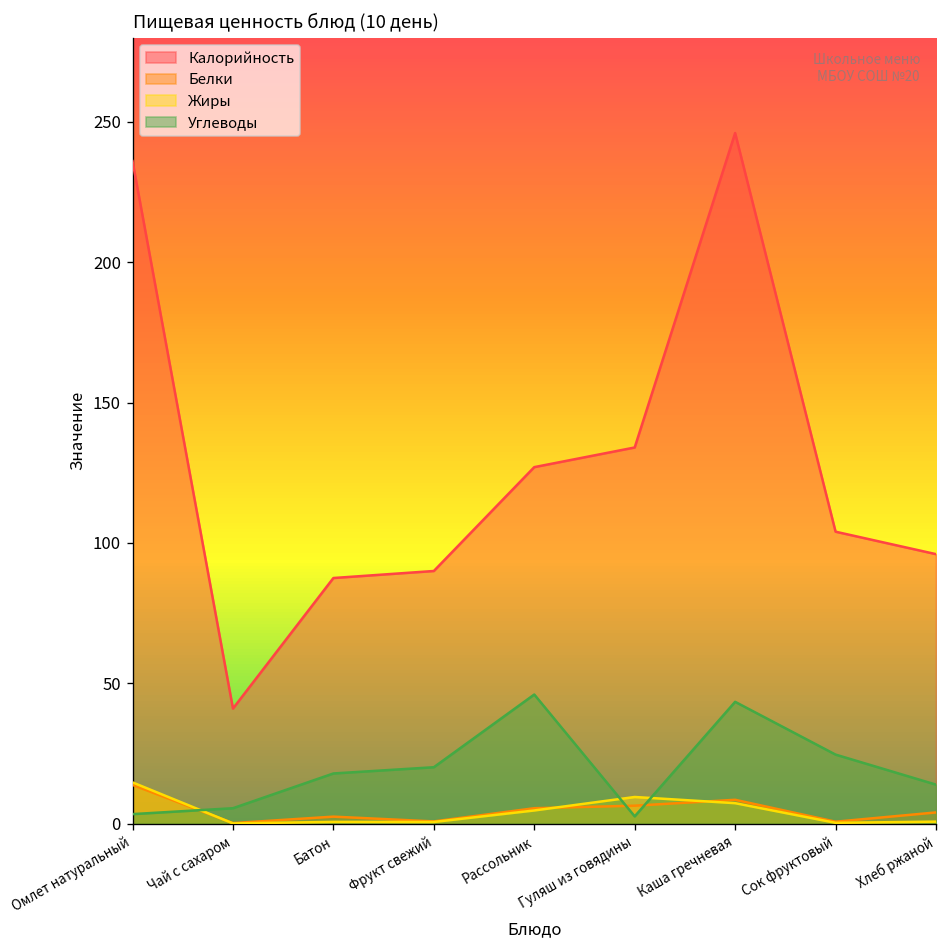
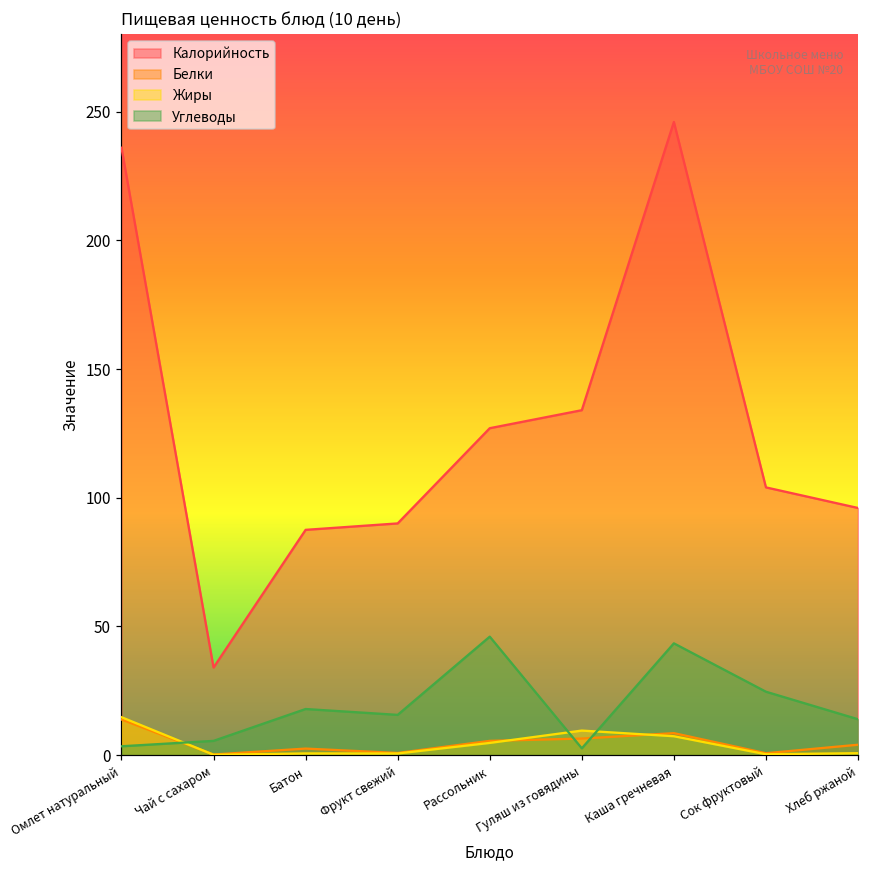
Калорийность, Чай с сахаром: 41 -> 34
Углеводы, Фрукт свежий: 20 -> 16
